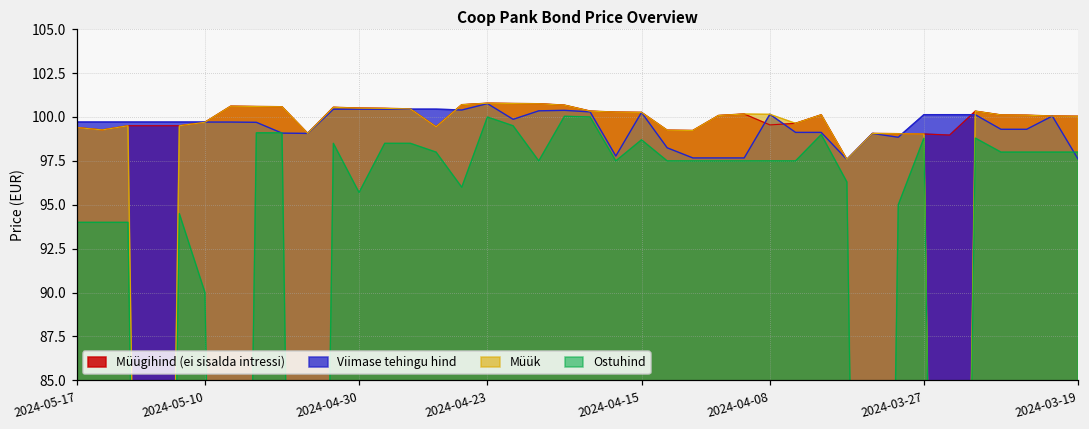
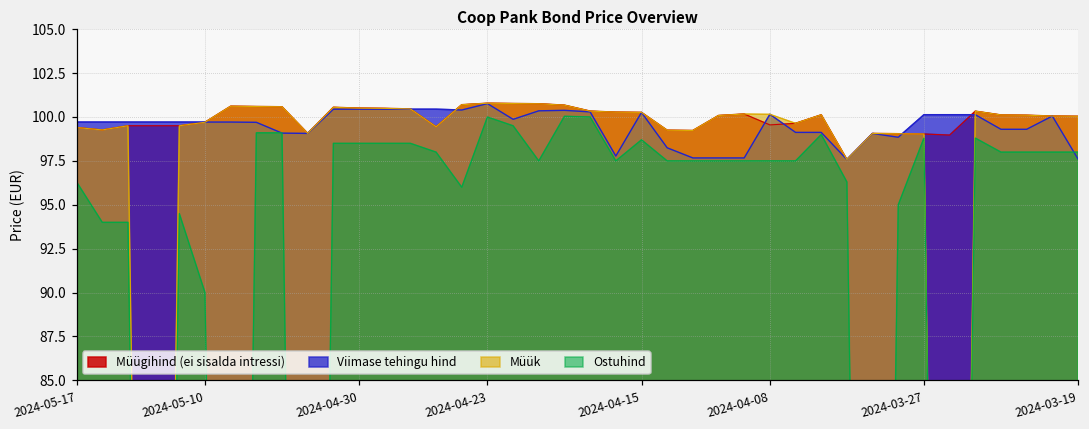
Ostuhind, 2024-05-17: 94.0 -> 96.3
Ostuhind, 2024-04-30: 95.7 -> 98.5
